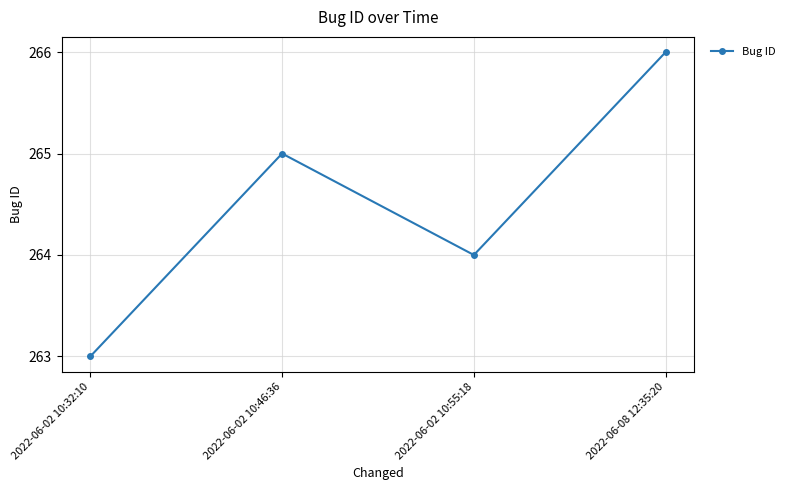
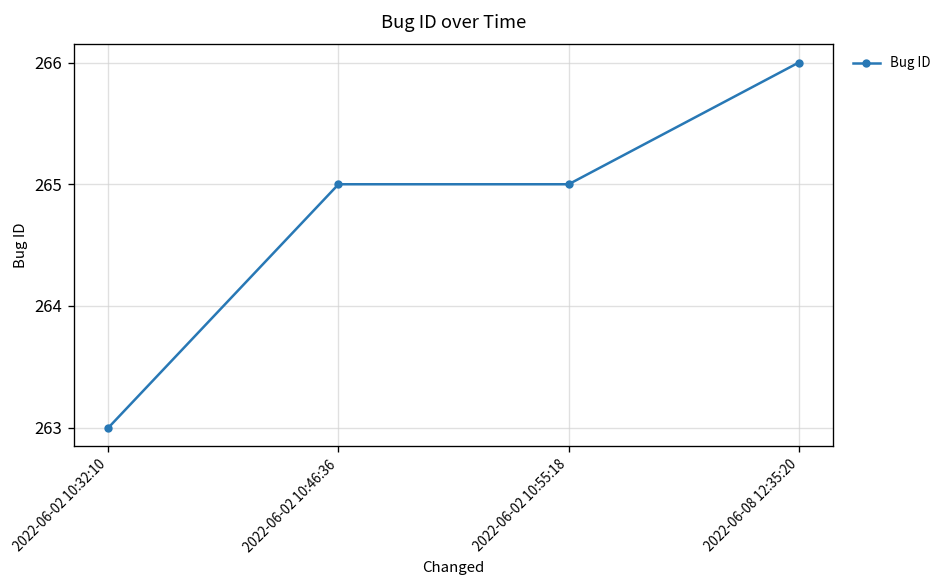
2022-06-02 10:55:18: 264 -> 265
